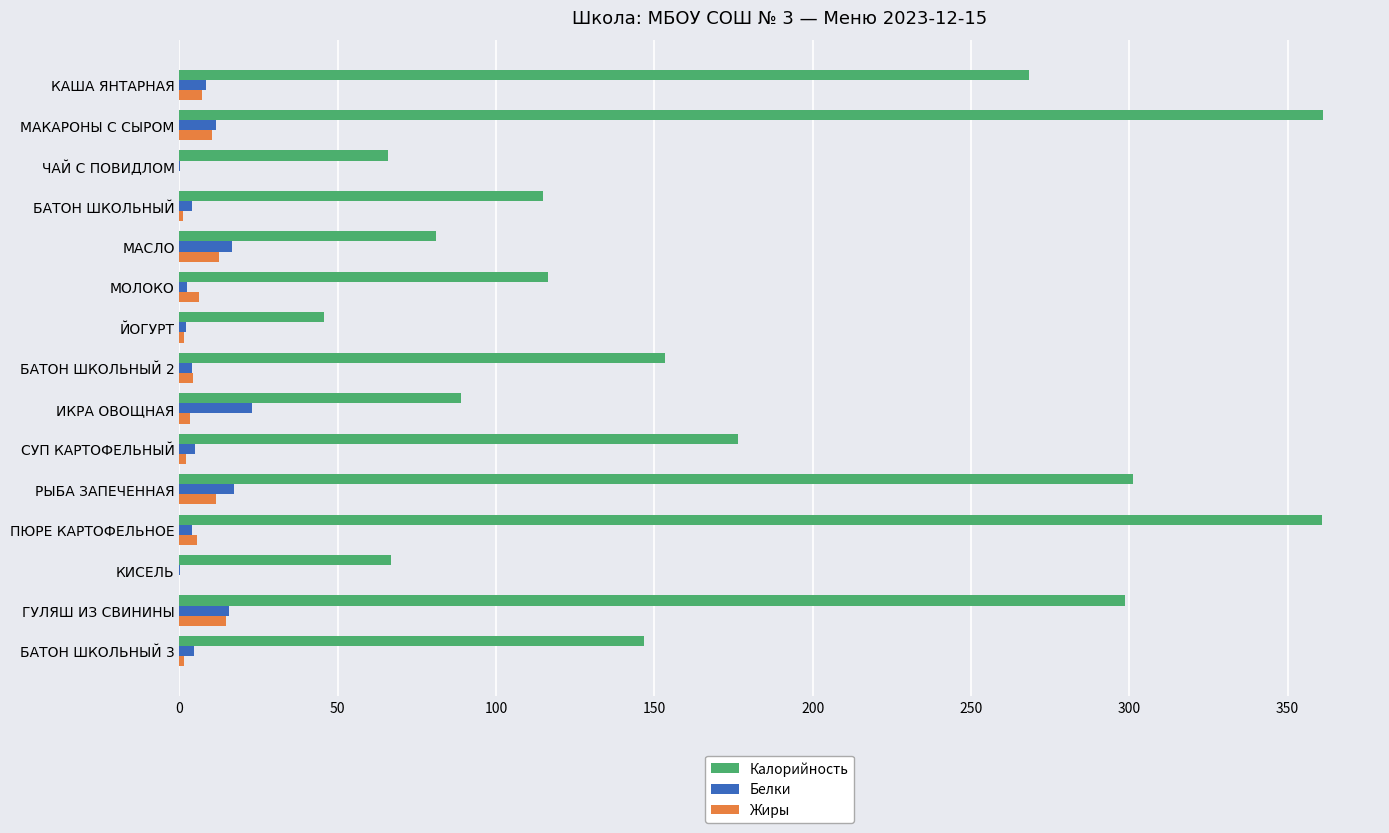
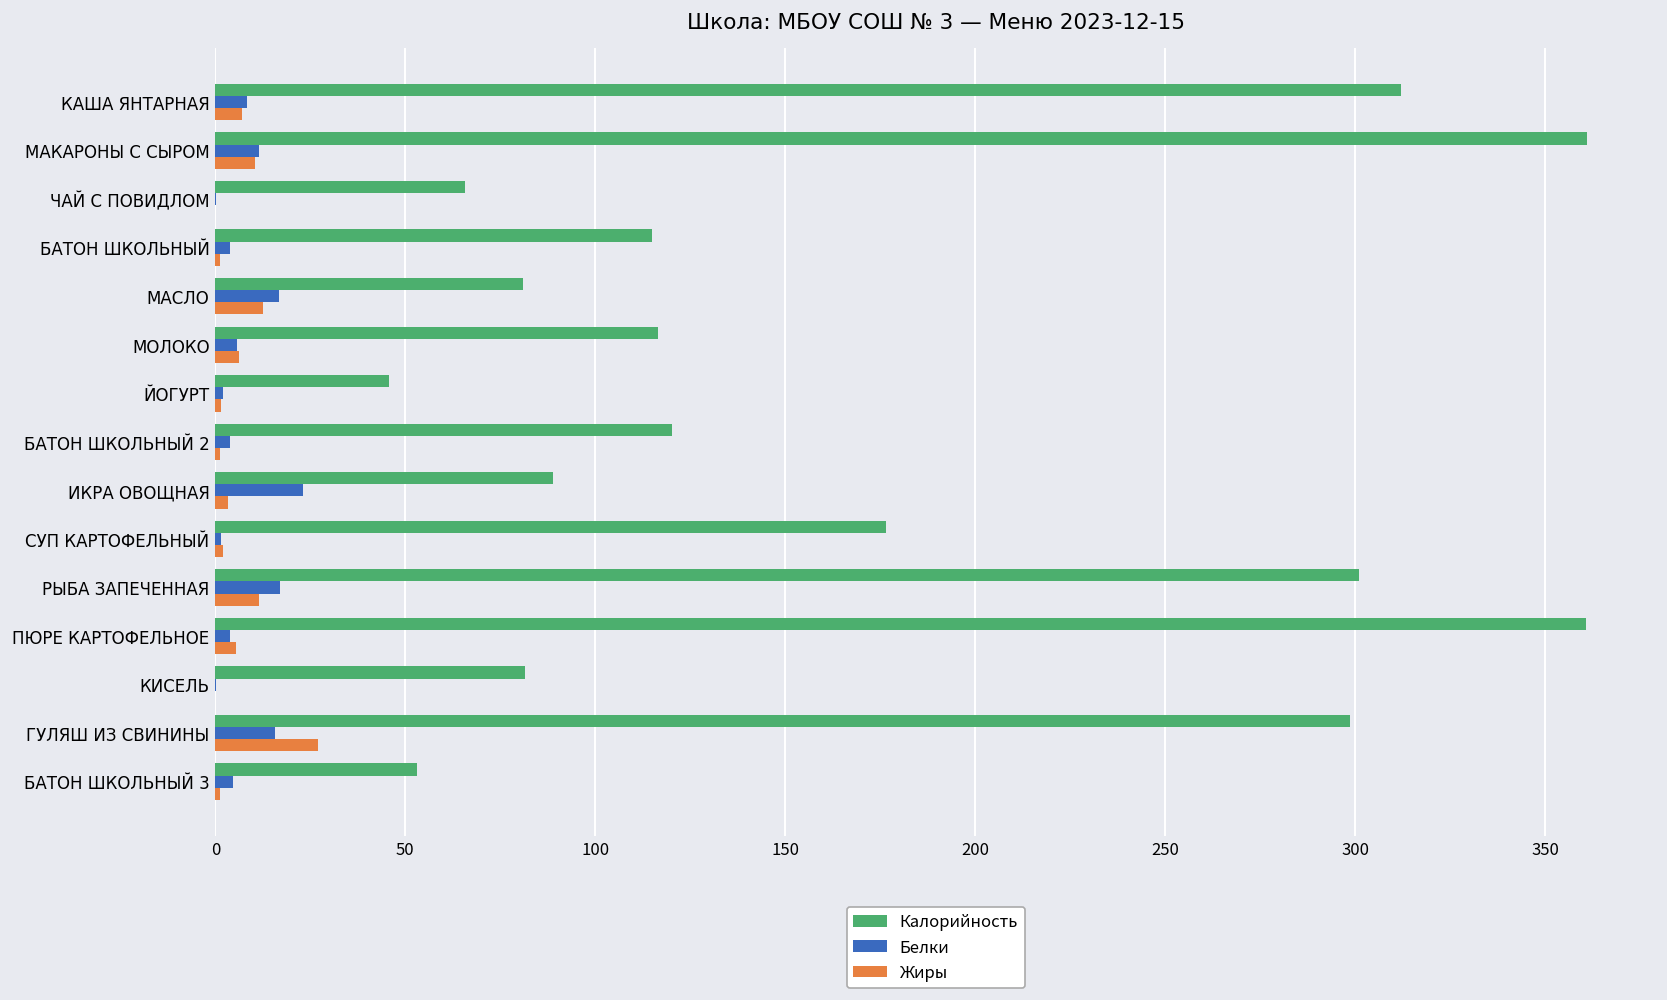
Калорийность, КАША ЯНТАРНАЯ: 268 -> 312
Белки, МОЛОКО: 2 -> 6
Калорийность, БАТОН ШКОЛЬНЫЙ 2: 153 -> 120
Жиры, БАТОН ШКОЛЬНЫЙ 2: 4 -> 1
Белки, СУП КАРТОФЕЛЬНЫЙ: 5 -> 1
Калорийность, КИСЕЛЬ: 67 -> 82
Жиры, ГУЛЯШ ИЗ СВИНИНЫ: 15 -> 27
Калорийность, БАТОН ШКОЛЬНЫЙ 3: 147 -> 53
